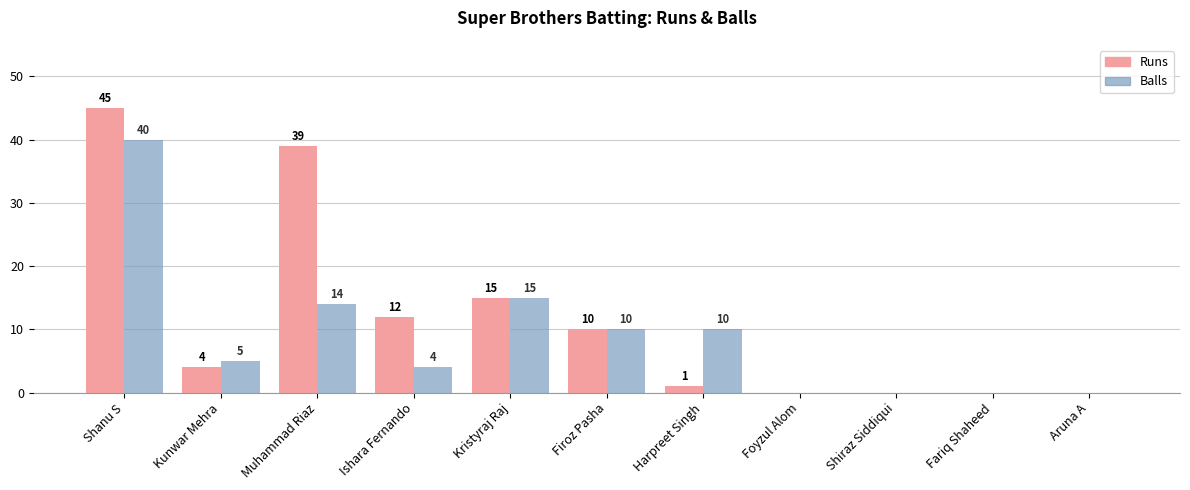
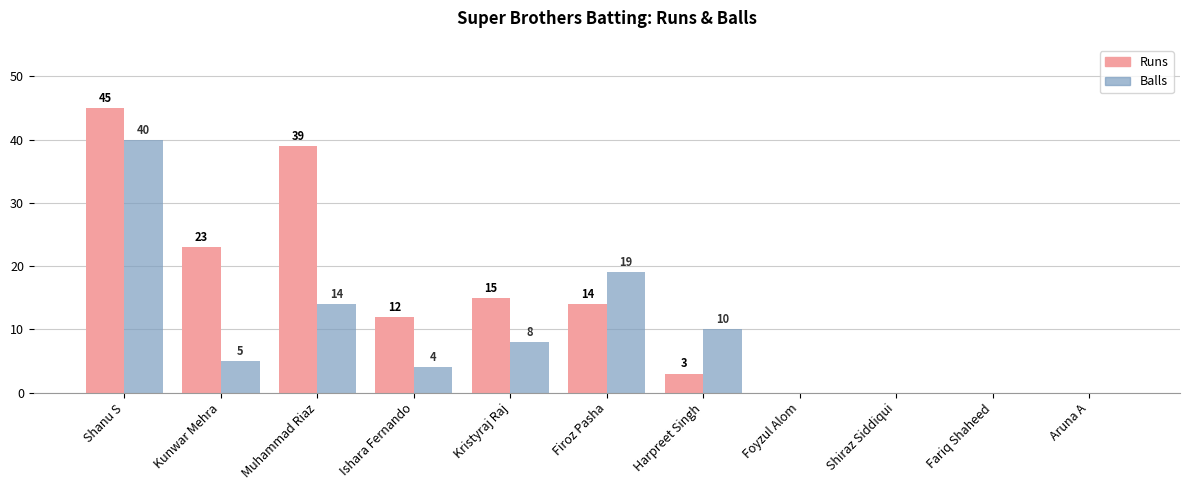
Runs, Kunwar Mehra: 4 -> 23
Balls, Kristyraj Raj: 15 -> 8
Runs, Firoz Pasha: 10 -> 14
Balls, Firoz Pasha: 10 -> 19
Runs, Harpreet Singh: 1 -> 3
